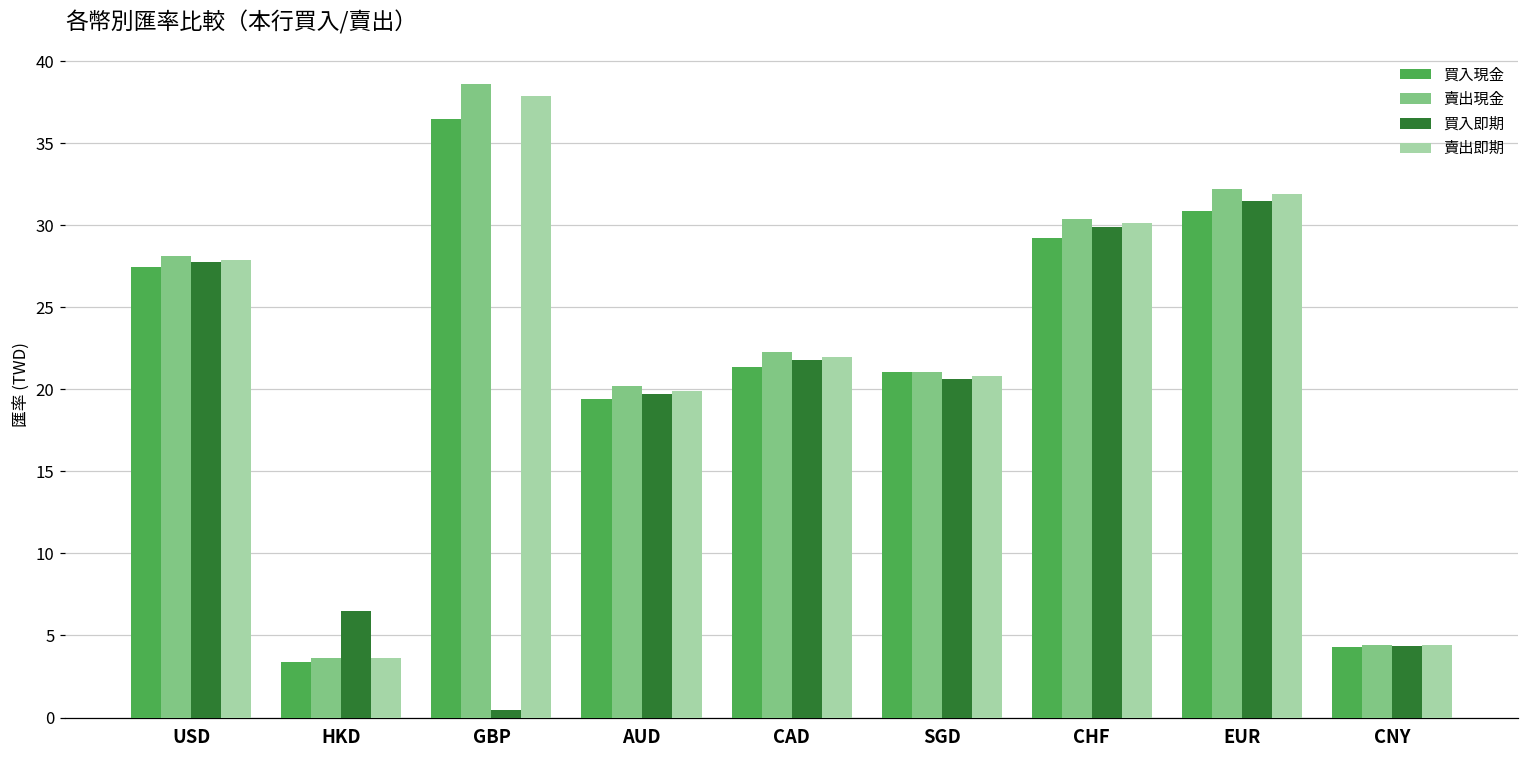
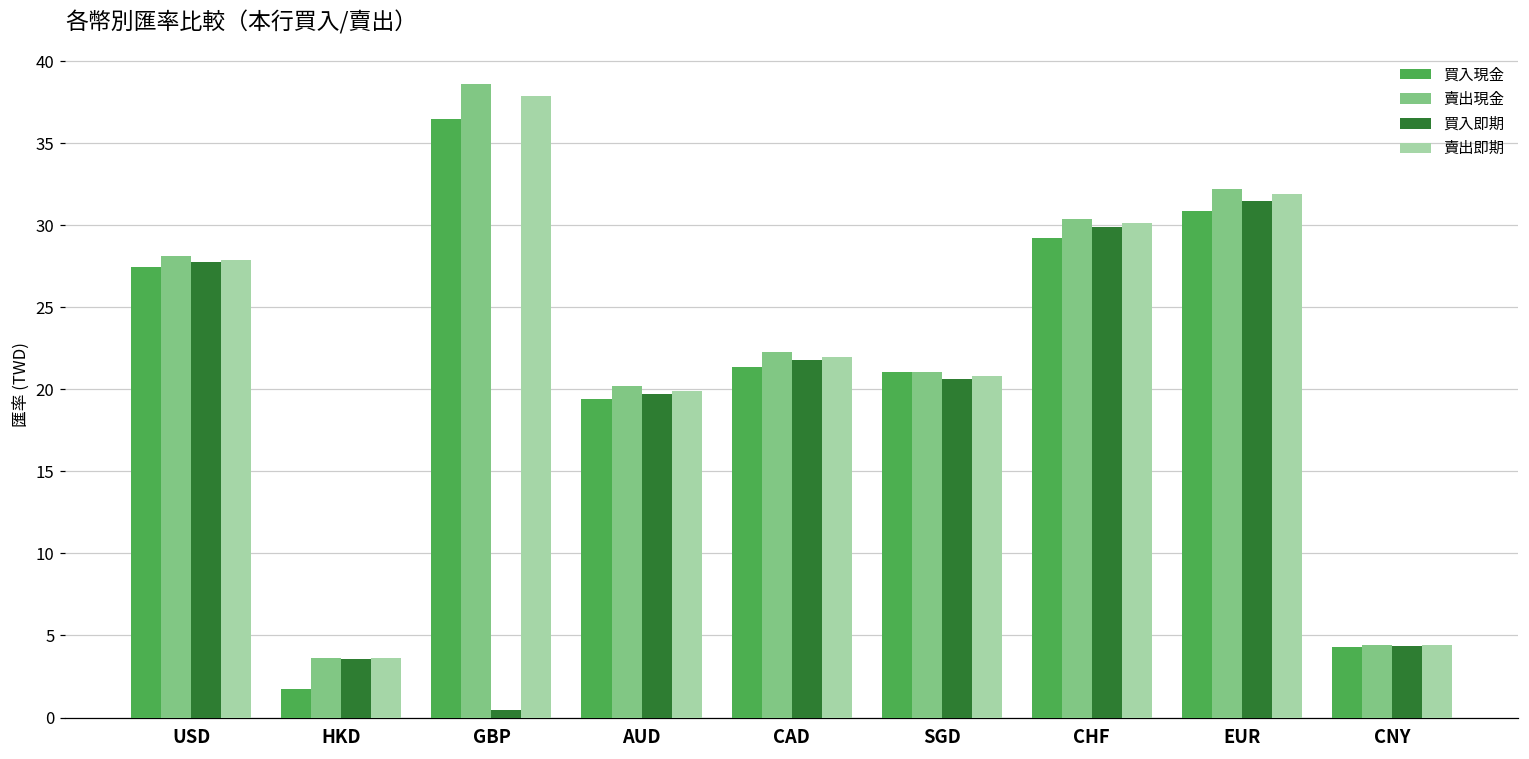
買入現金, HKD: 3.4 -> 1.7
買入即期, HKD: 6.5 -> 3.5
